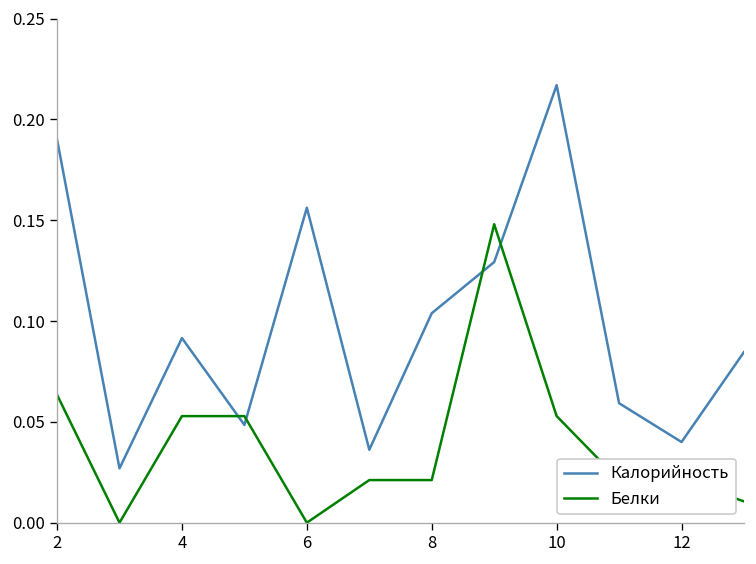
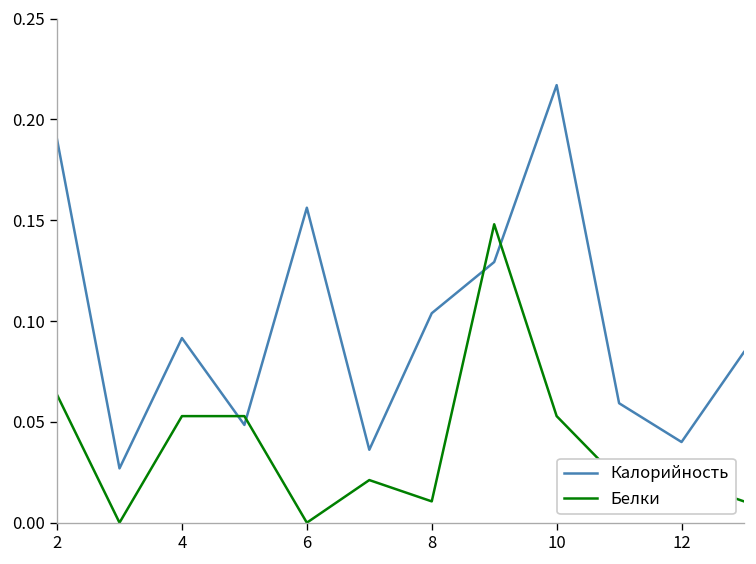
Белки, 8: 0.021 -> 0.011
